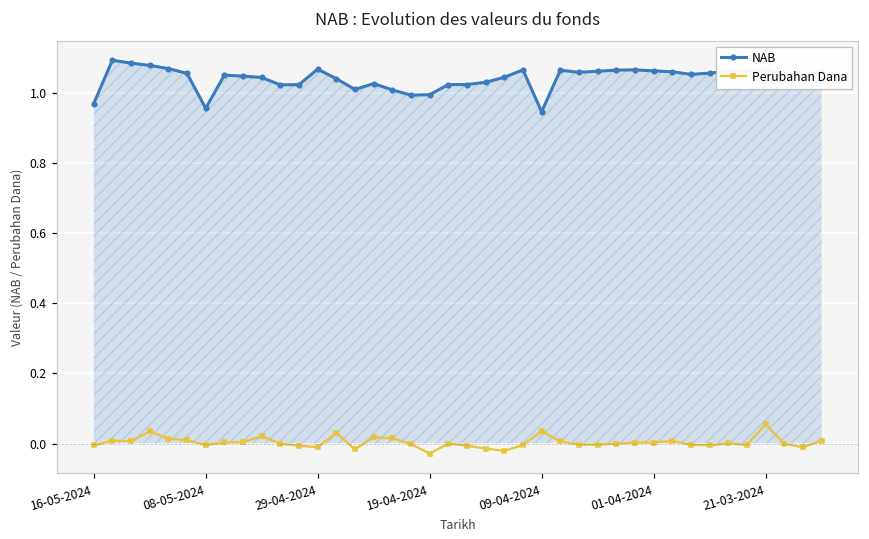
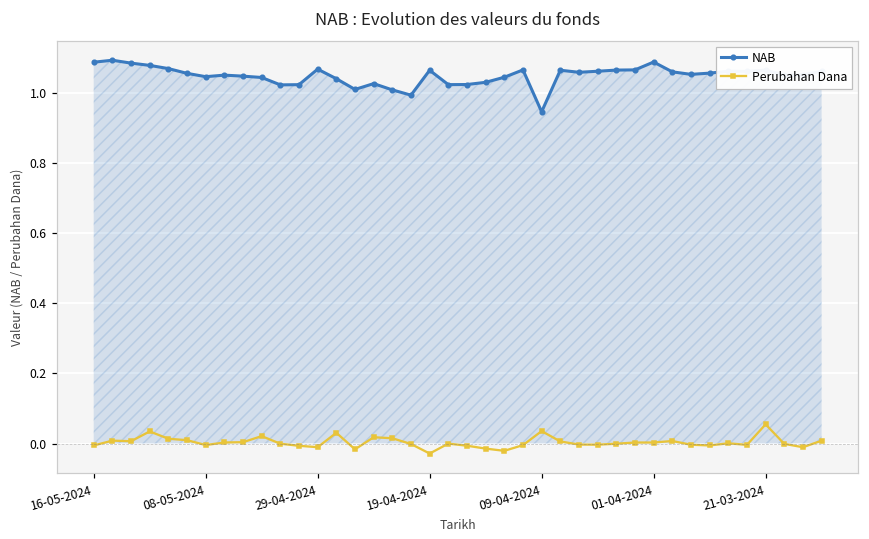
NAB, 16-05-2024: 0.97 -> 1.09
NAB, 08-05-2024: 0.96 -> 1.05
NAB, 19-04-2024: 1.00 -> 1.07
NAB, 01-04-2024: 1.06 -> 1.09
